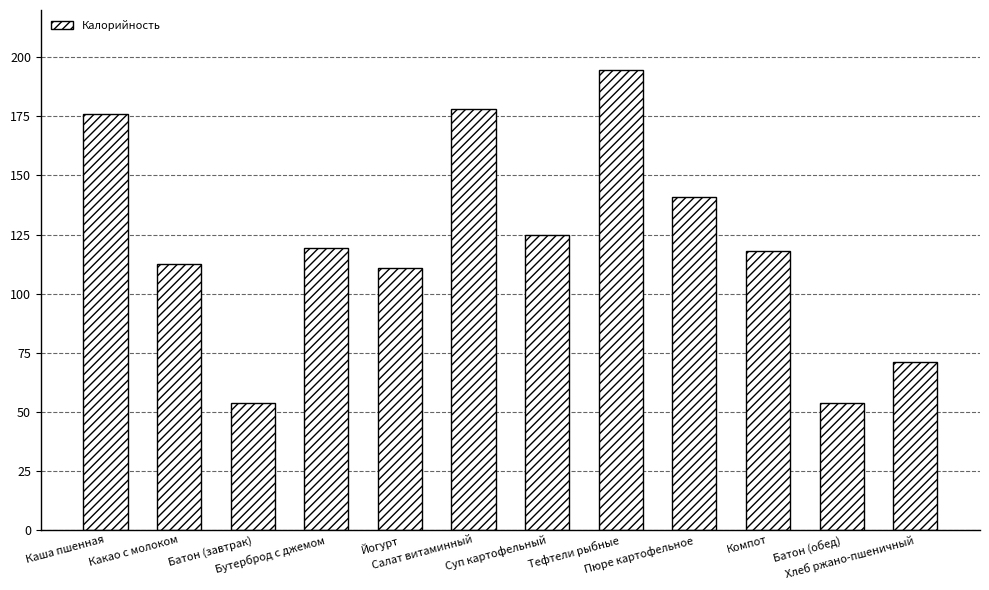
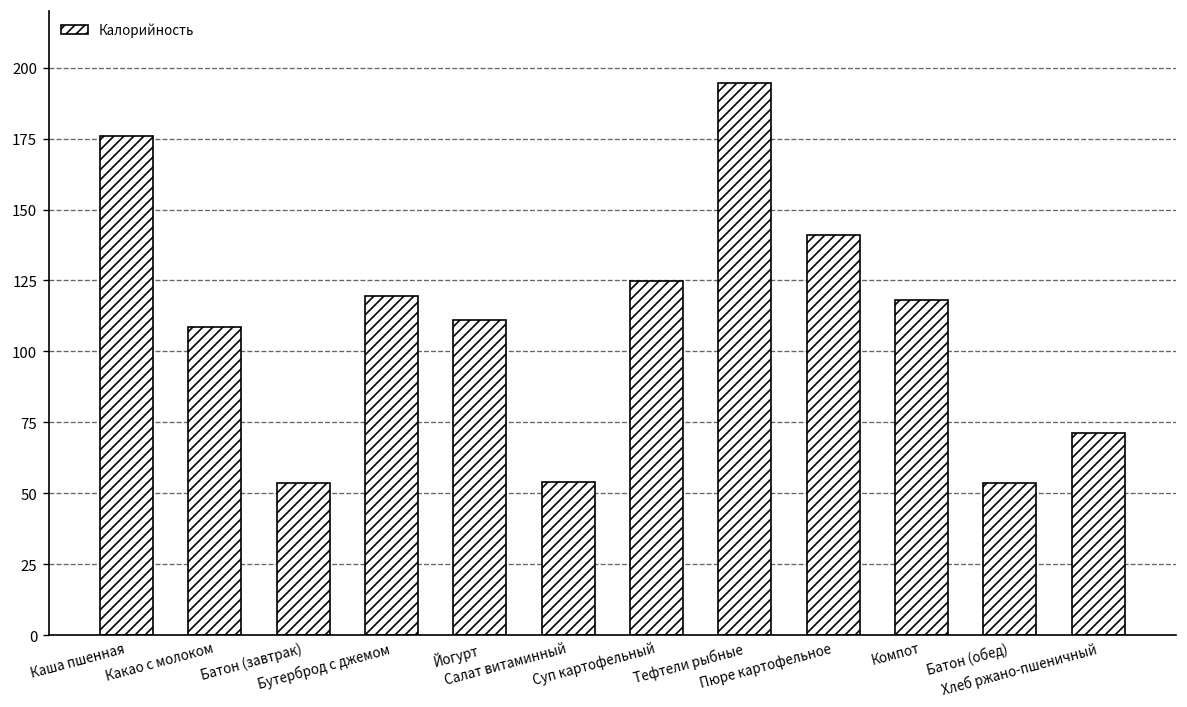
Какао с молоком: 112 -> 109
Салат витаминный: 178 -> 54
